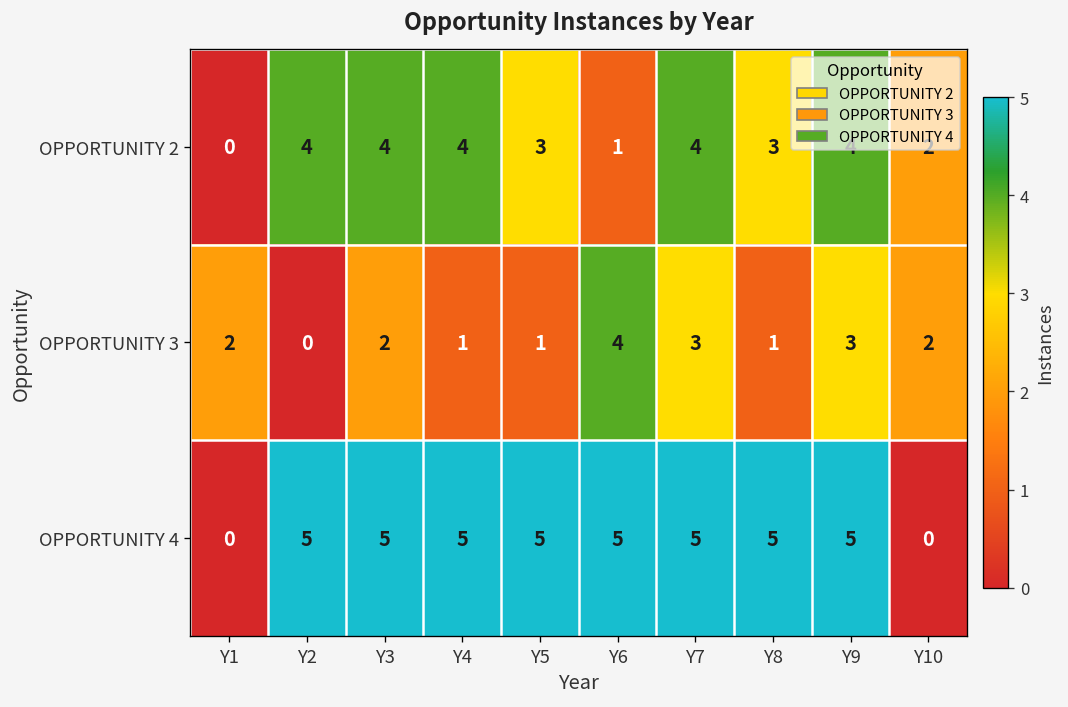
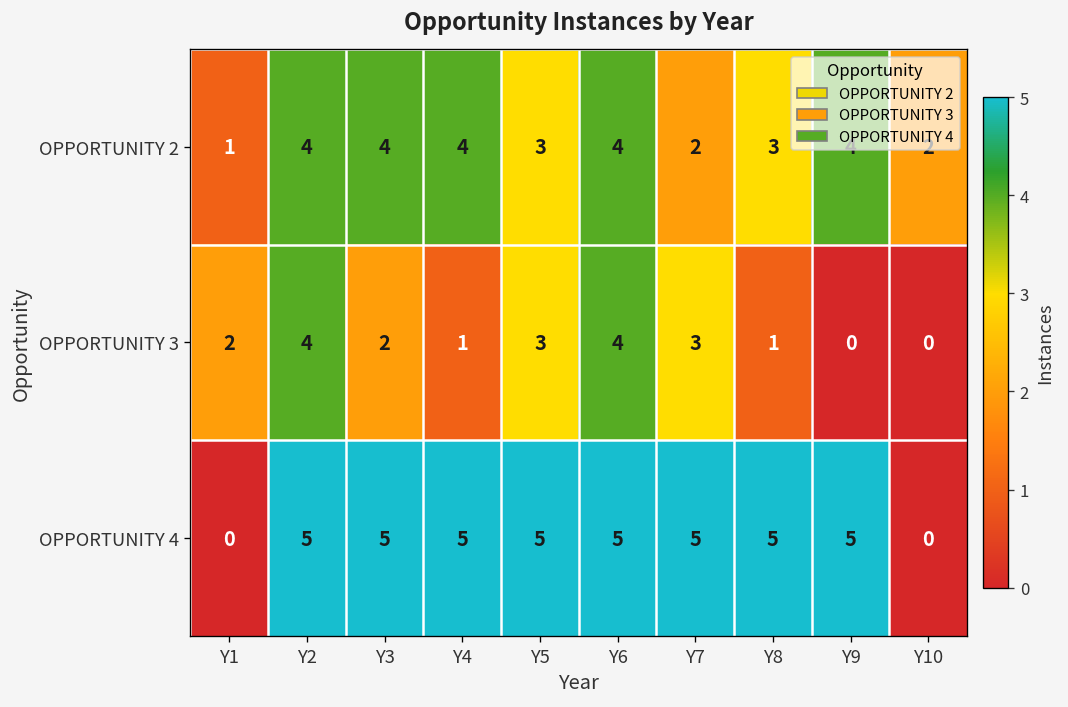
OPPORTUNITY 2, Y1: 0 -> 1
OPPORTUNITY 2, Y6: 1 -> 4
OPPORTUNITY 2, Y7: 4 -> 2
OPPORTUNITY 3, Y2: 0 -> 4
OPPORTUNITY 3, Y5: 1 -> 3
OPPORTUNITY 3, Y9: 3 -> 0
OPPORTUNITY 3, Y10: 2 -> 0
